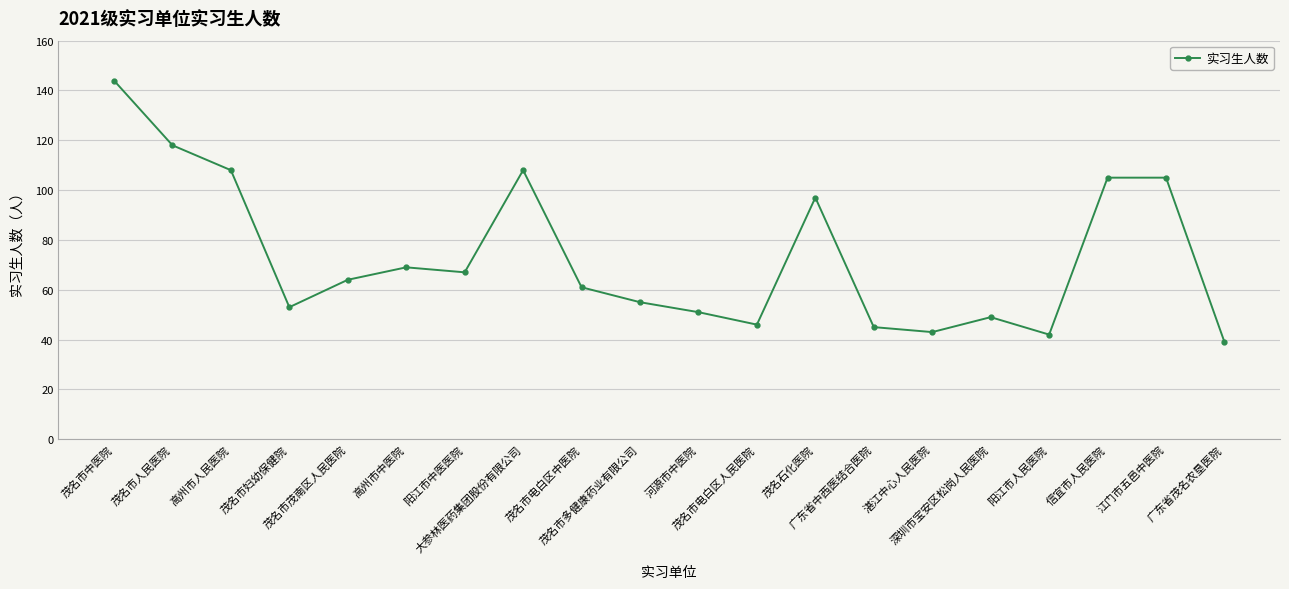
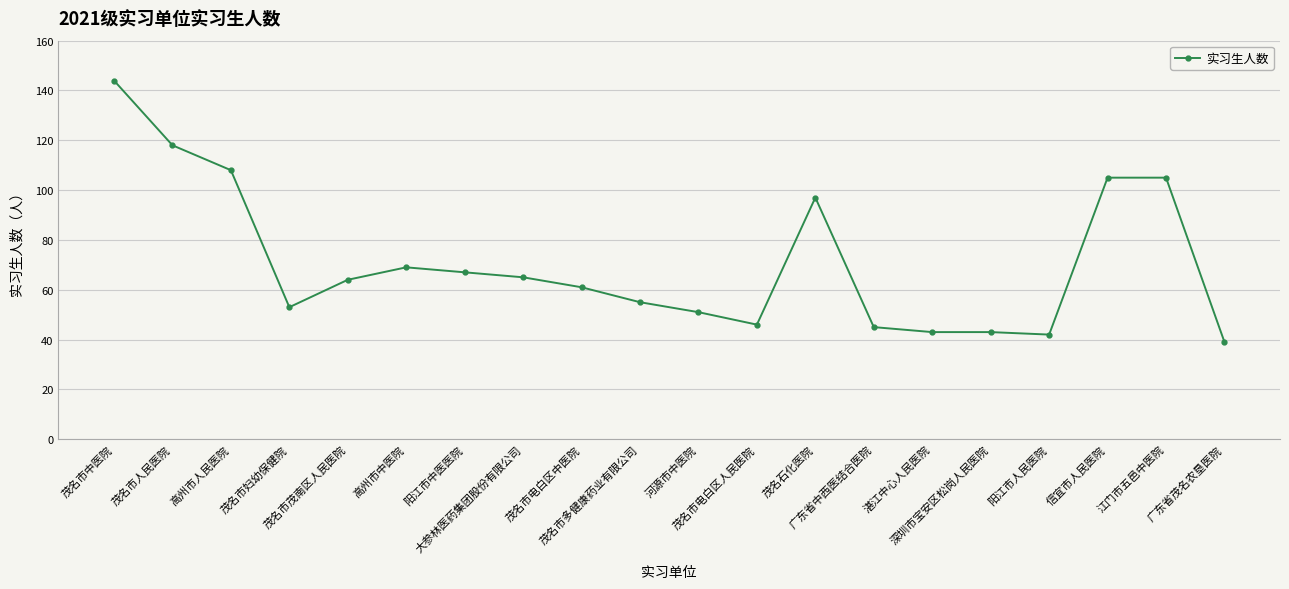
大参林医药集团股份有限公司: 108 -> 65
深圳市宝安区松岗人民医院: 49 -> 43
